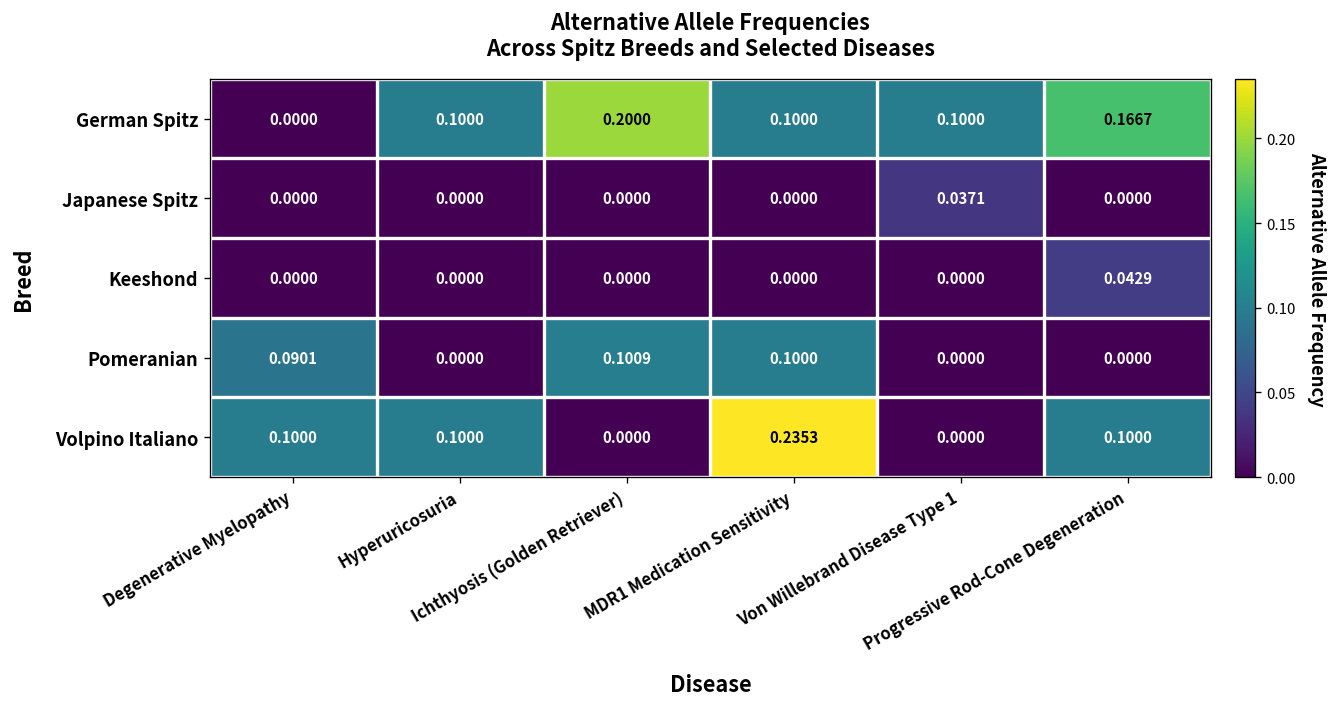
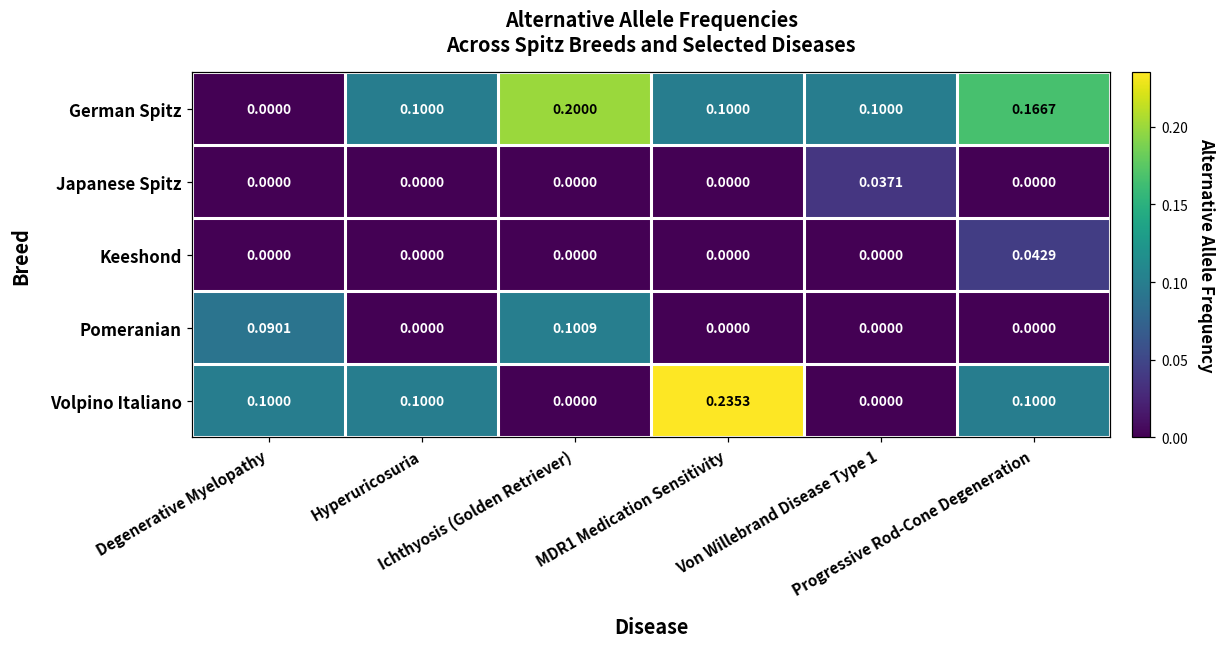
Pomeranian, MDR1 Medication Sensitivity: 0.1000 -> 0.0000
